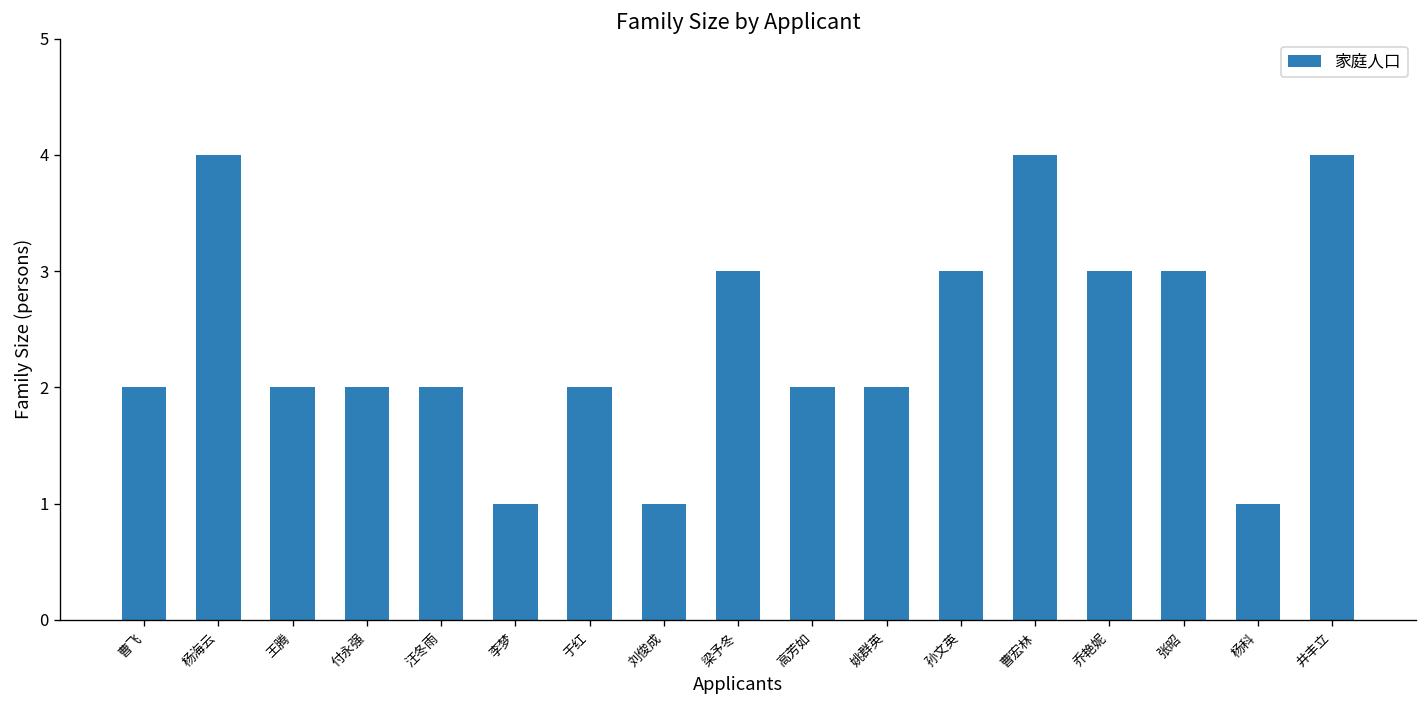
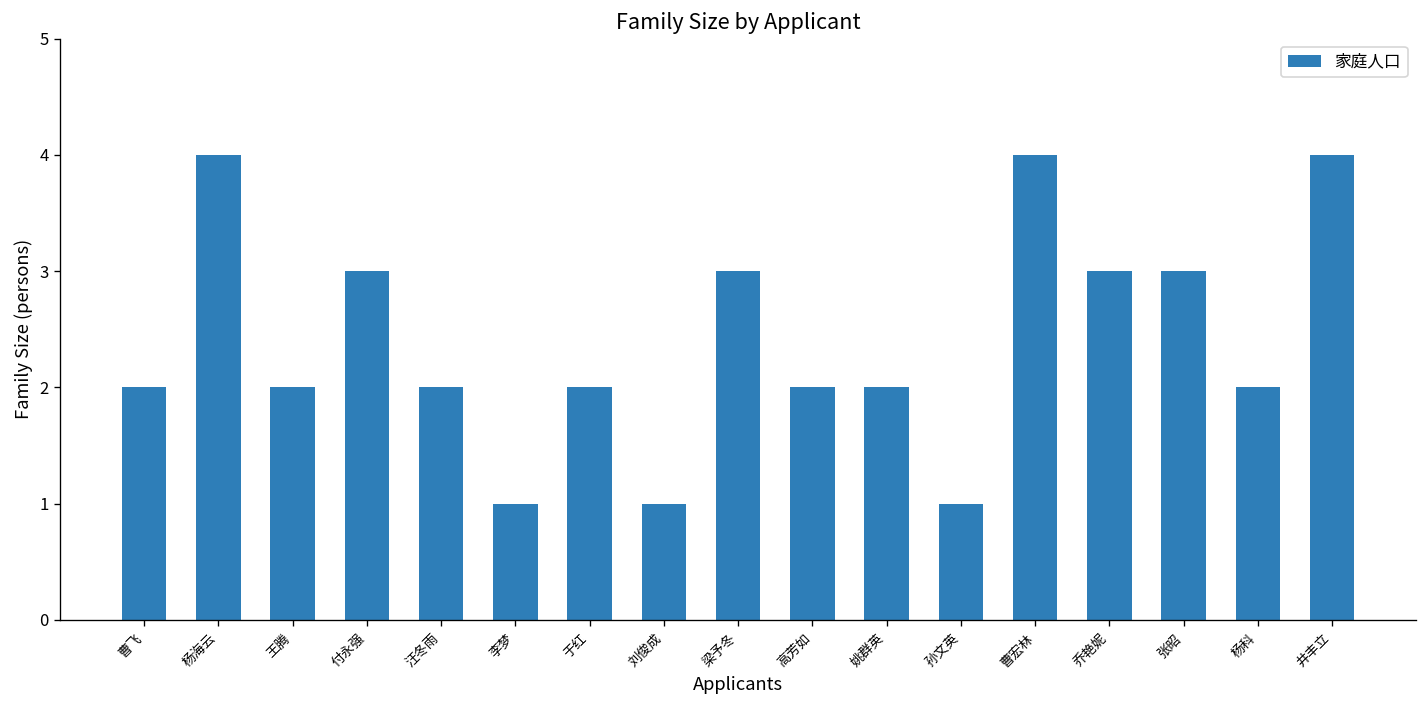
付永强: 2 -> 3
孙文英: 3 -> 1
杨科: 1 -> 2
